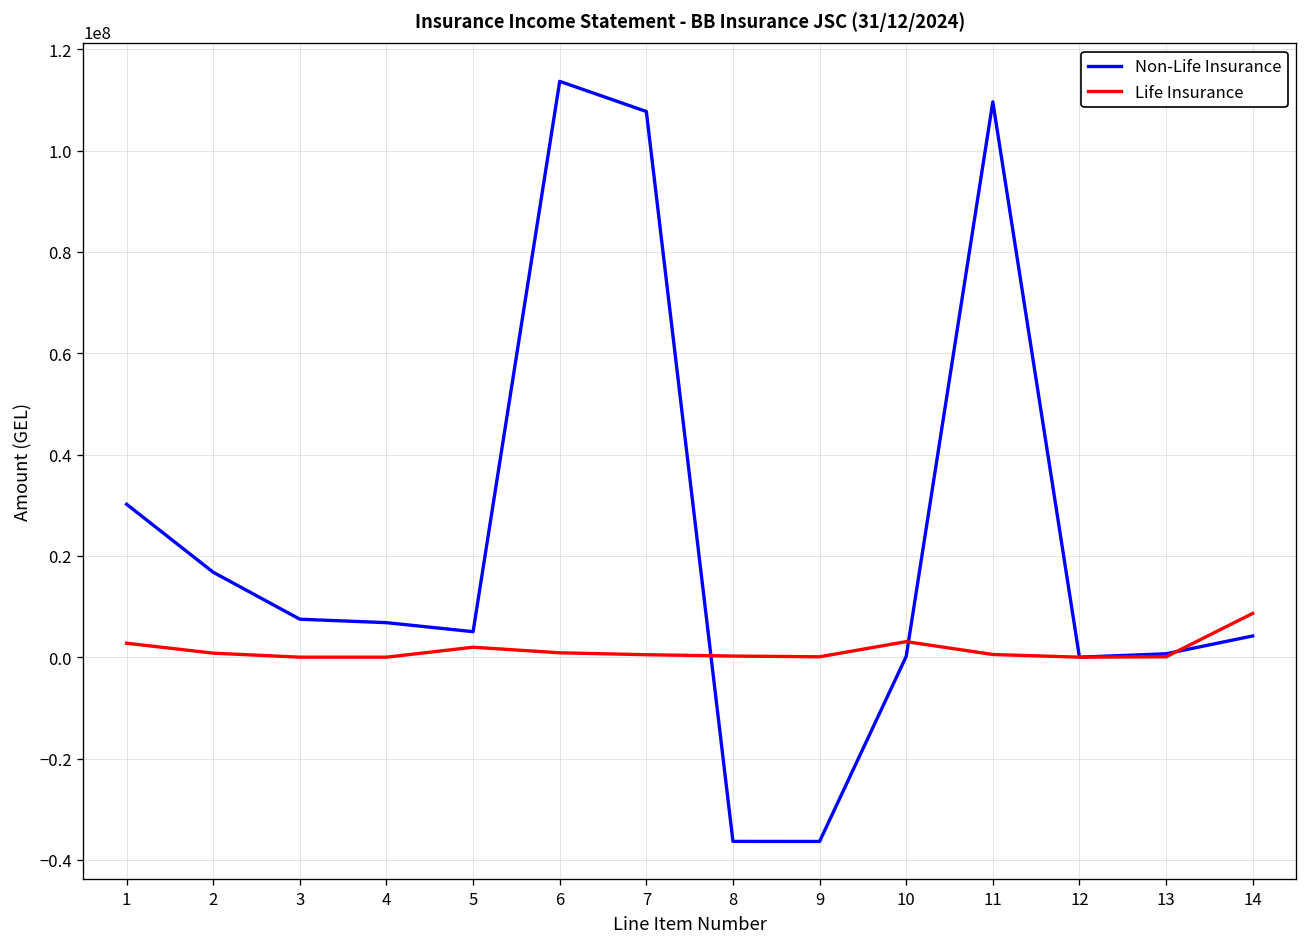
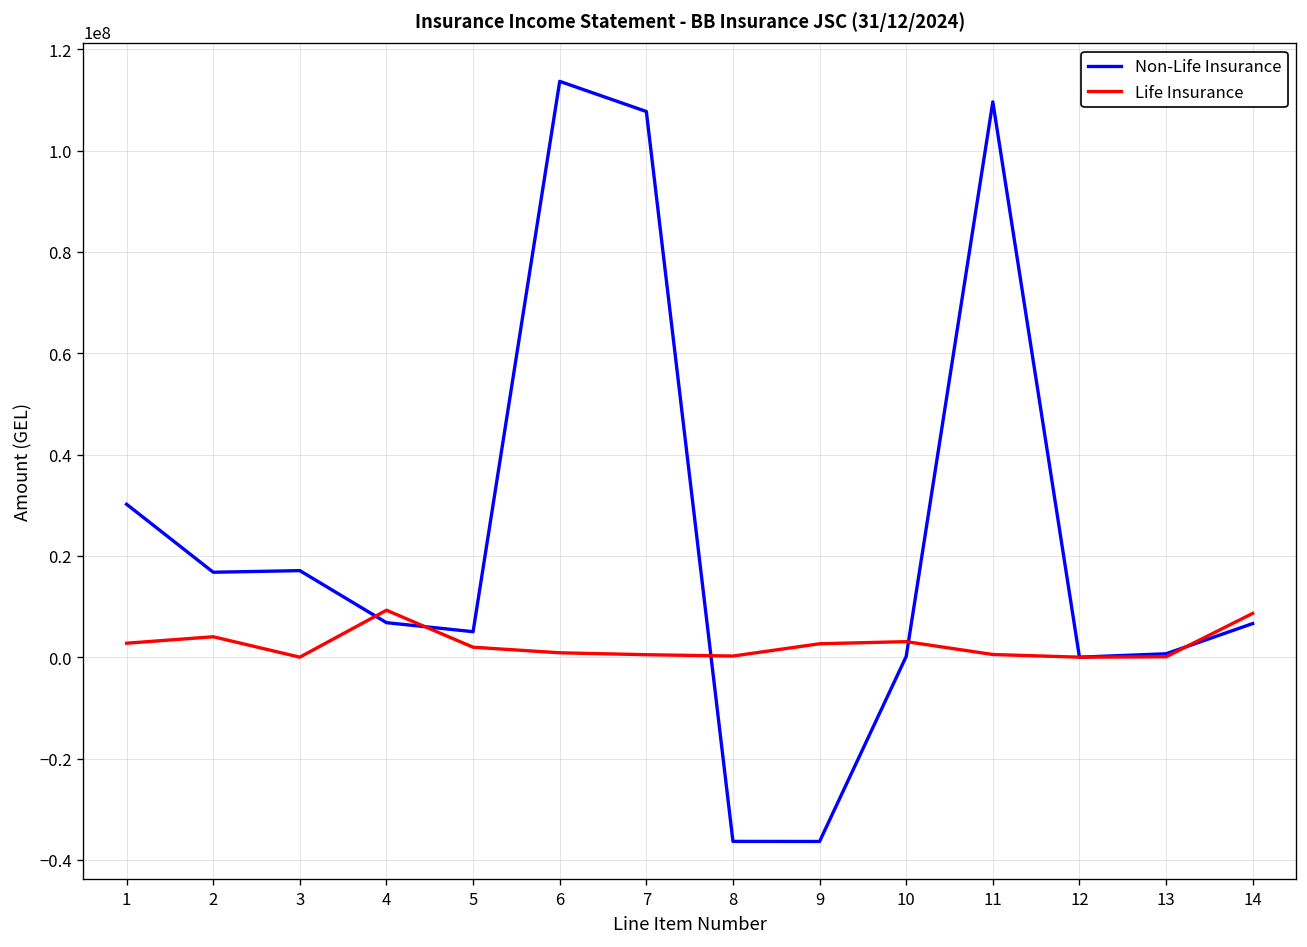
Life Insurance, 2: 1000000 -> 4000000
Non-Life Insurance, 3: 7000000 -> 17000000
Life Insurance, 4: 0 -> 9000000
Life Insurance, 9: 0 -> 3000000
Non-Life Insurance, 14: 4000000 -> 7000000
